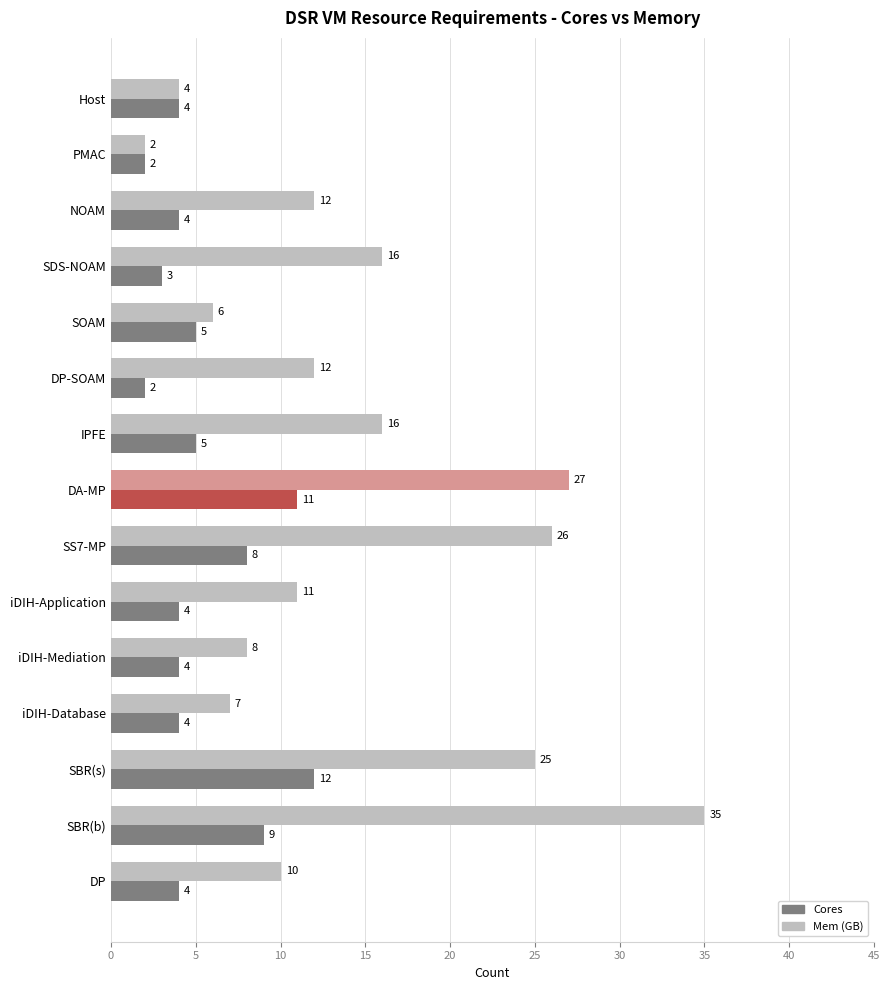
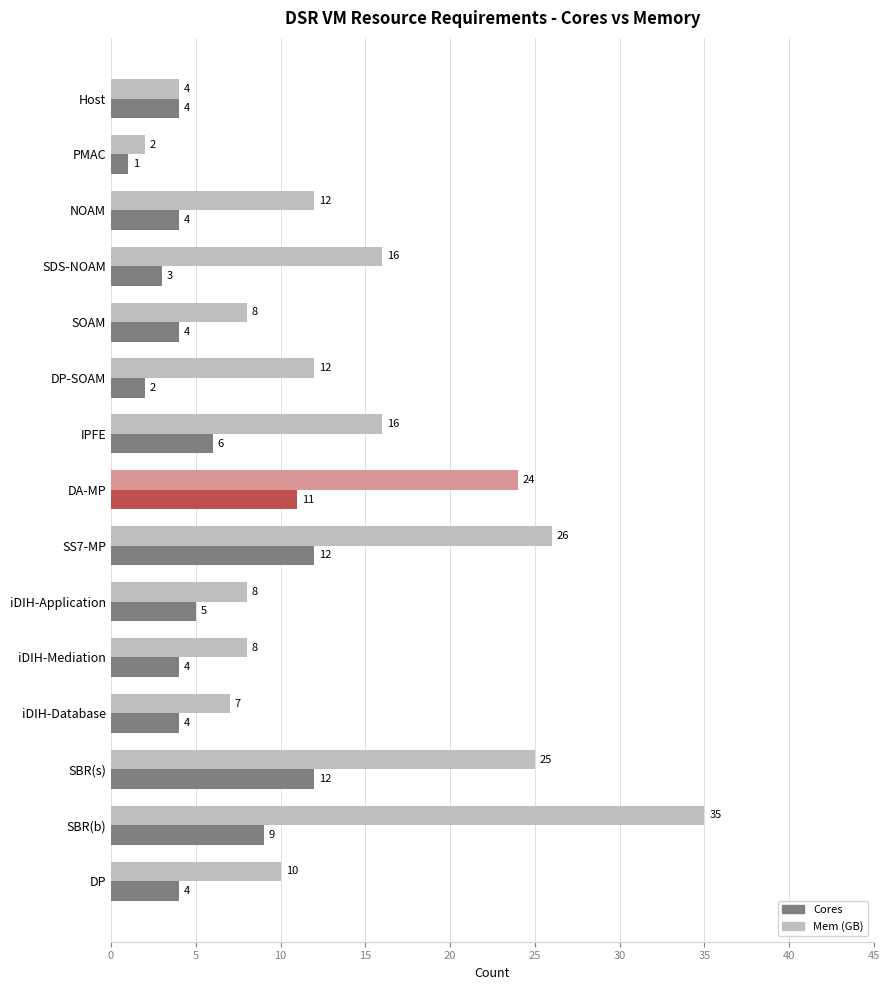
Cores, PMAC: 2 -> 1
Mem (GB), SOAM: 6 -> 8
Cores, SOAM: 5 -> 4
Cores, IPFE: 5 -> 6
Mem (GB), DA-MP: 27 -> 24
Cores, SS7-MP: 8 -> 12
Mem (GB), iDIH-Application: 11 -> 8
Cores, iDIH-Application: 4 -> 5
